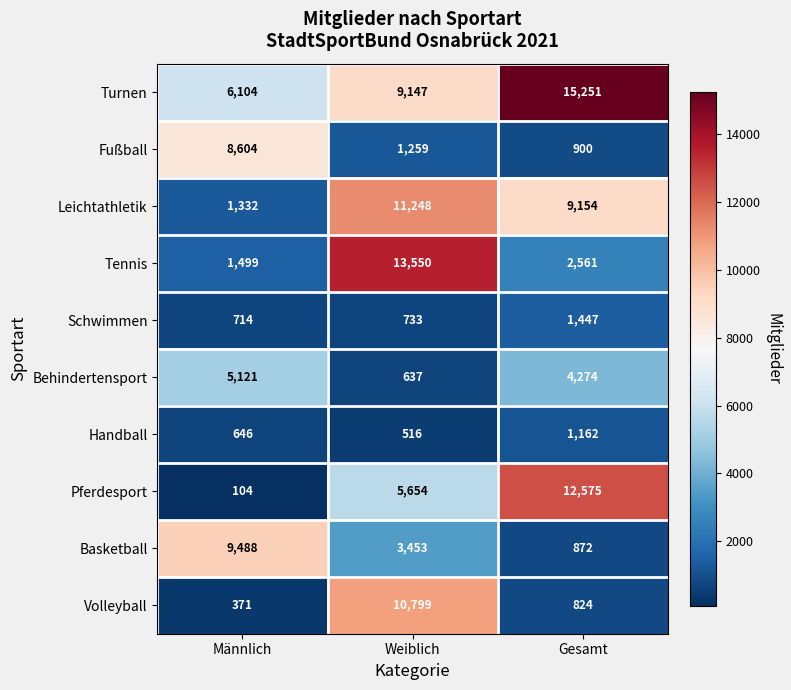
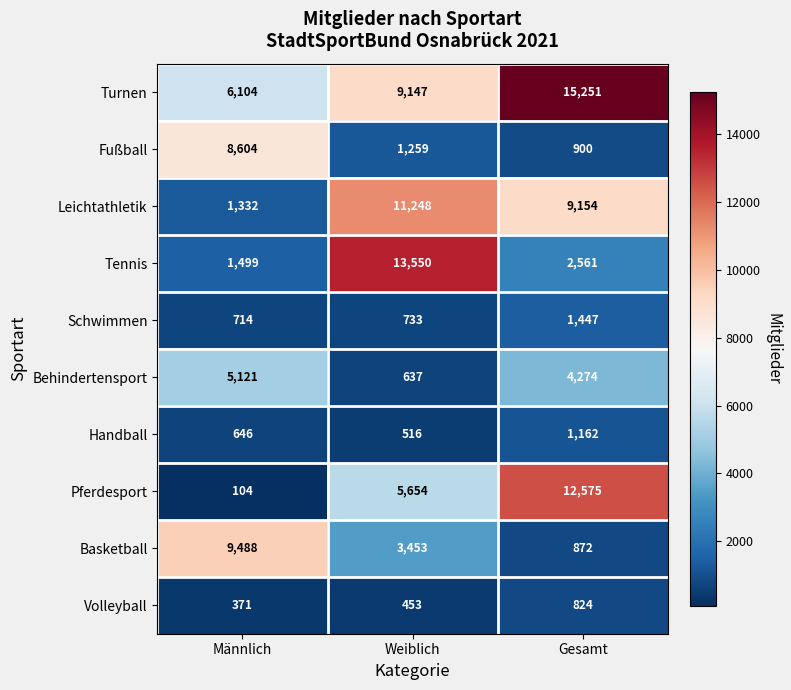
Volleyball, Weiblich: 10,799 -> 453
